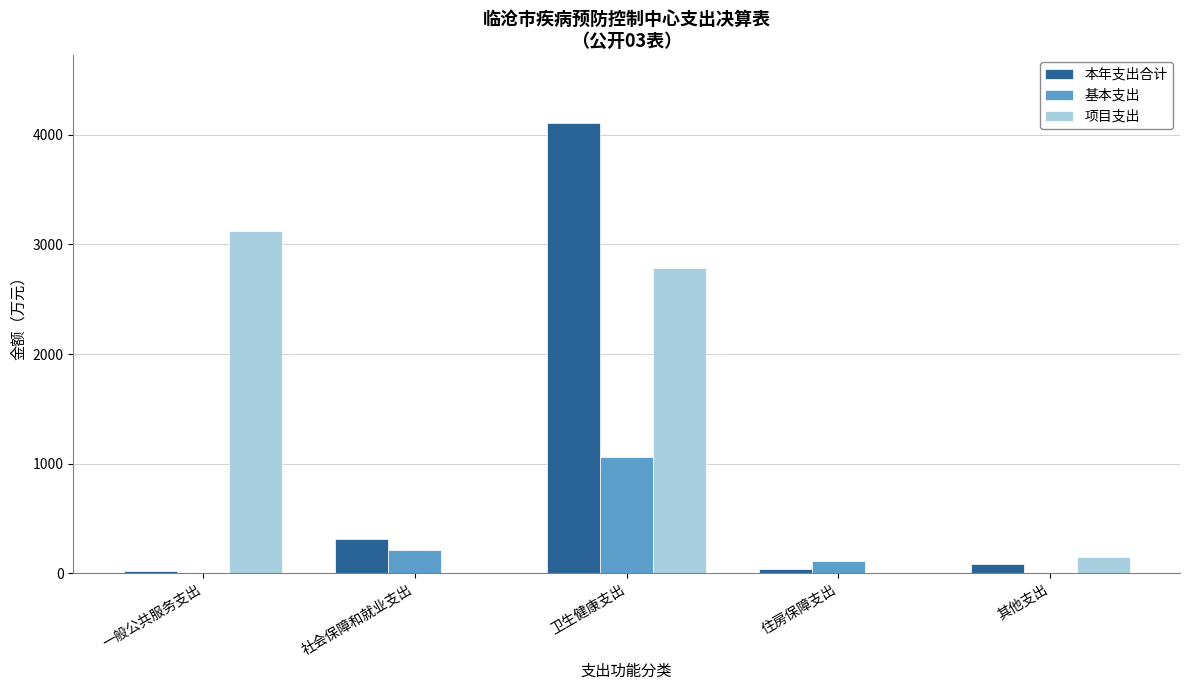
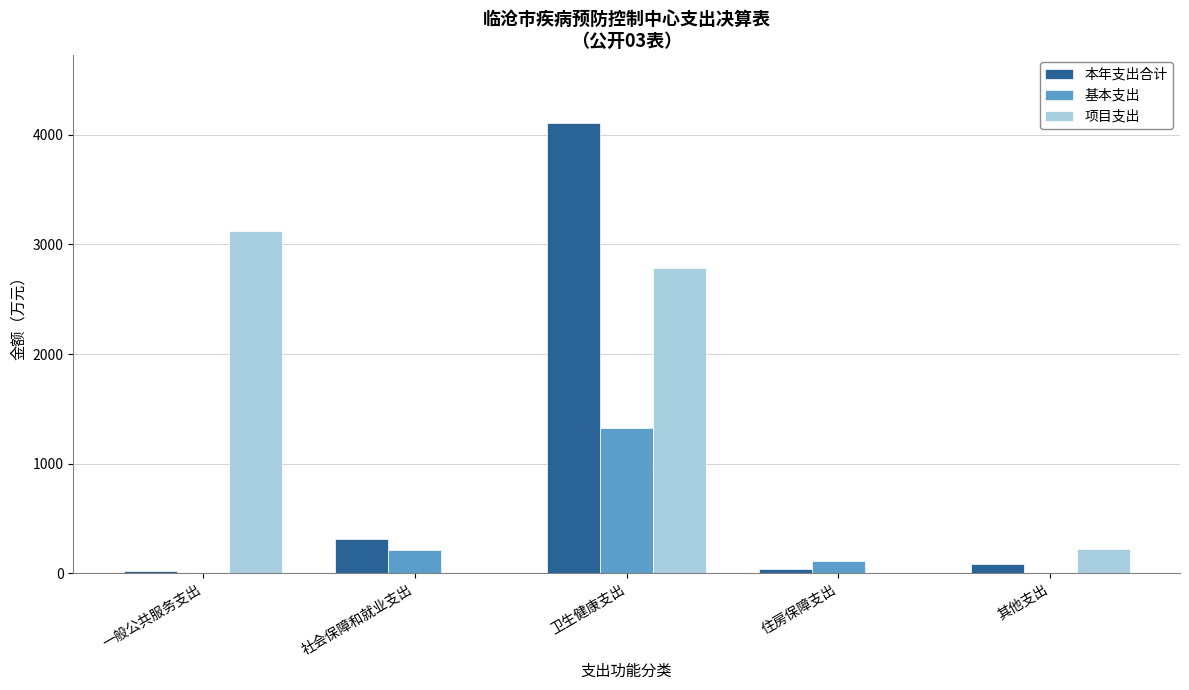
基本支出, 卫生健康支出: 1060 -> 1320
项目支出, 其他支出: 150 -> 220
